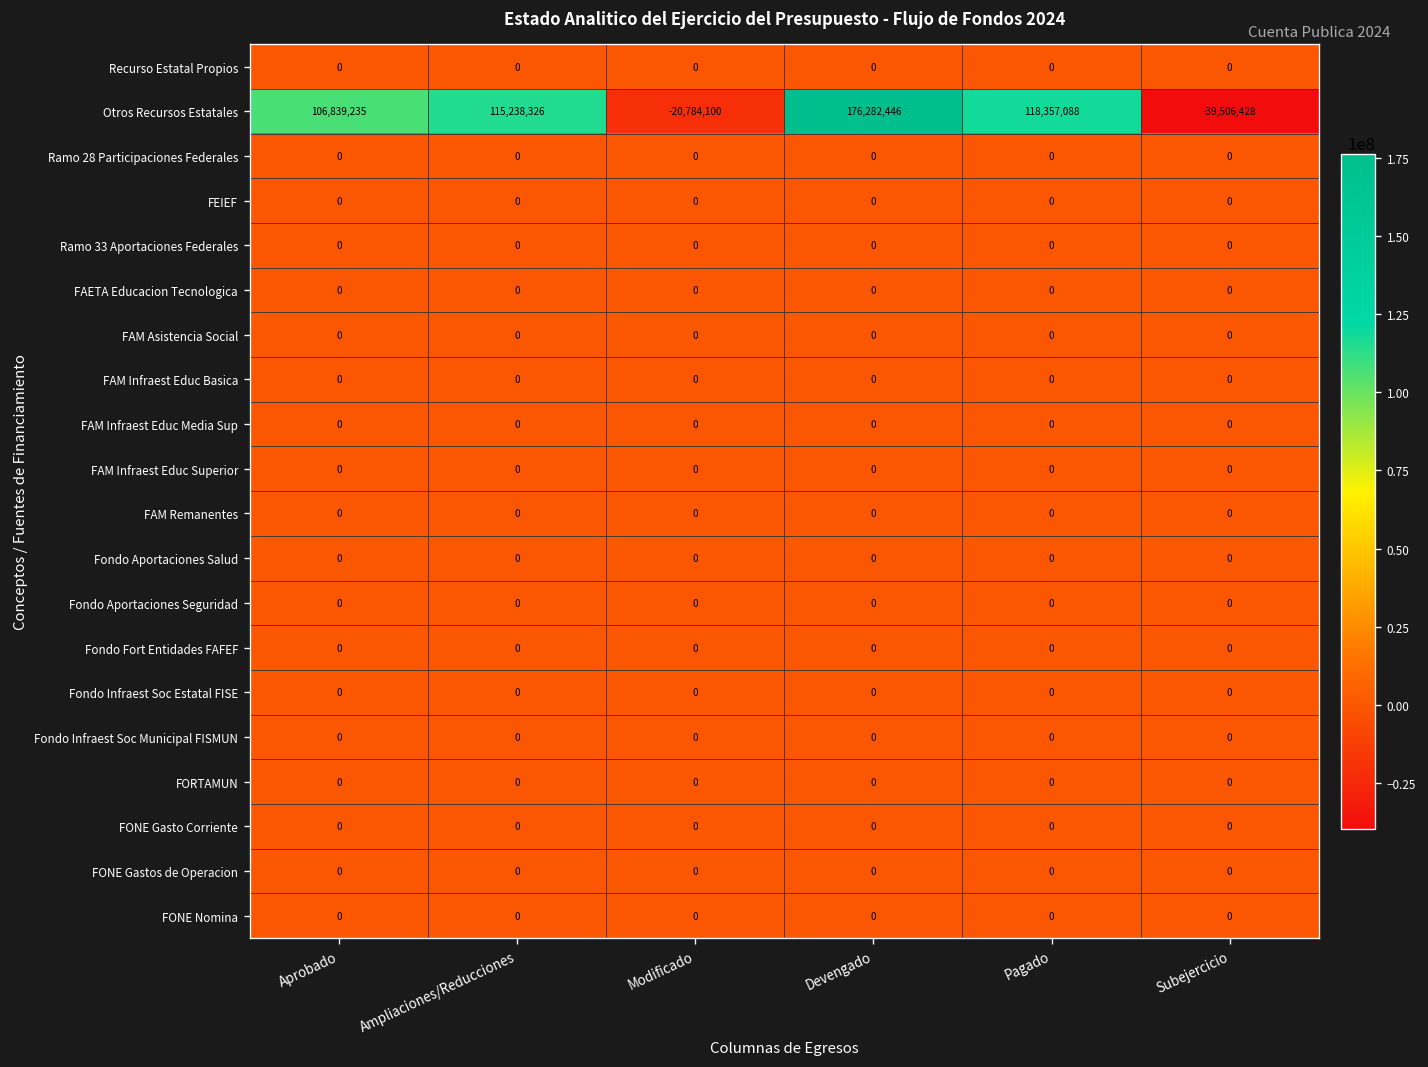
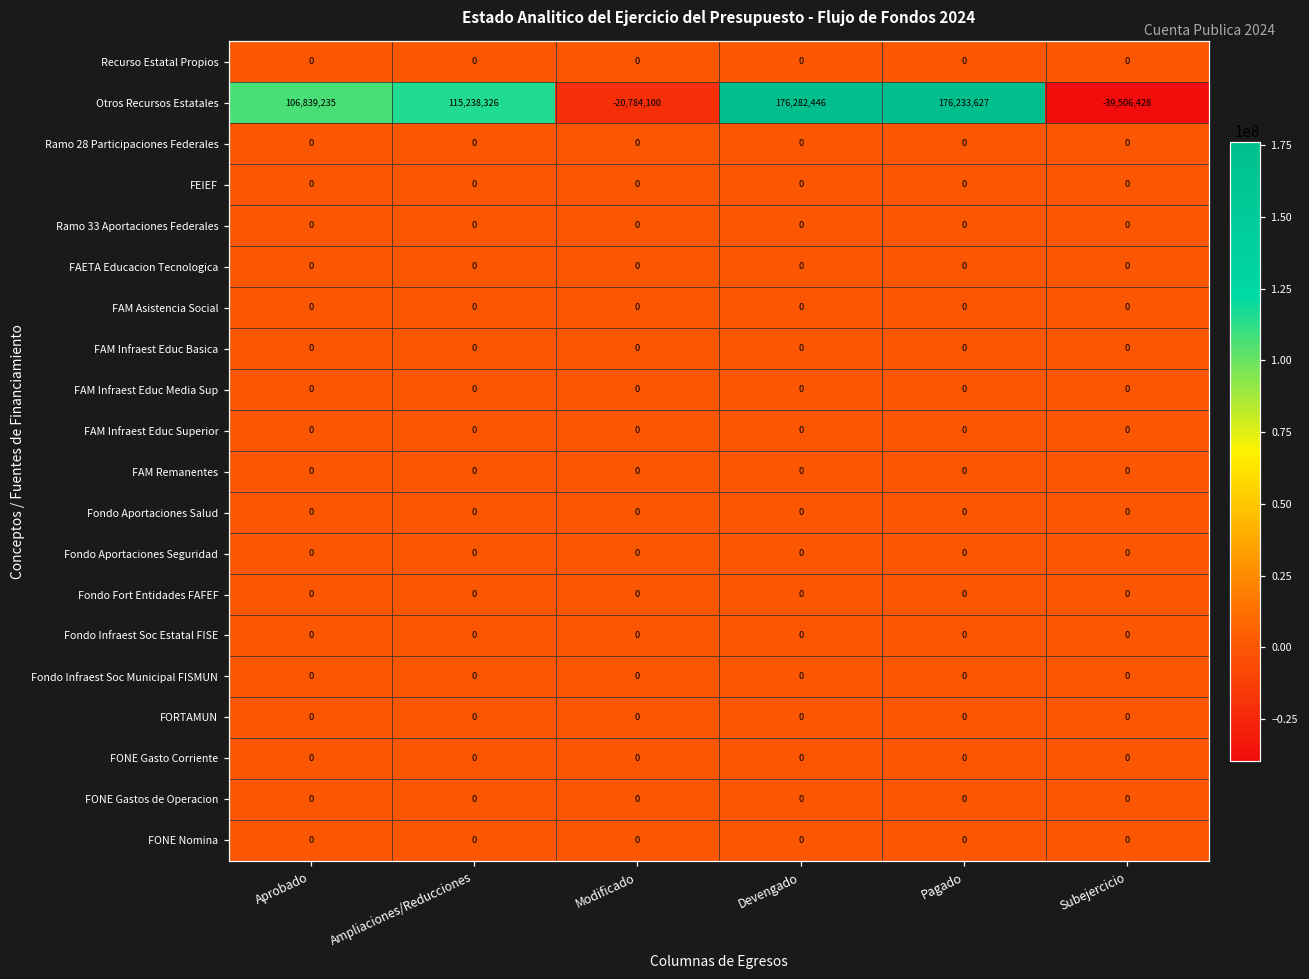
Otros Recursos Estatales, Pagado: 118,357,088 -> 176,233,627
